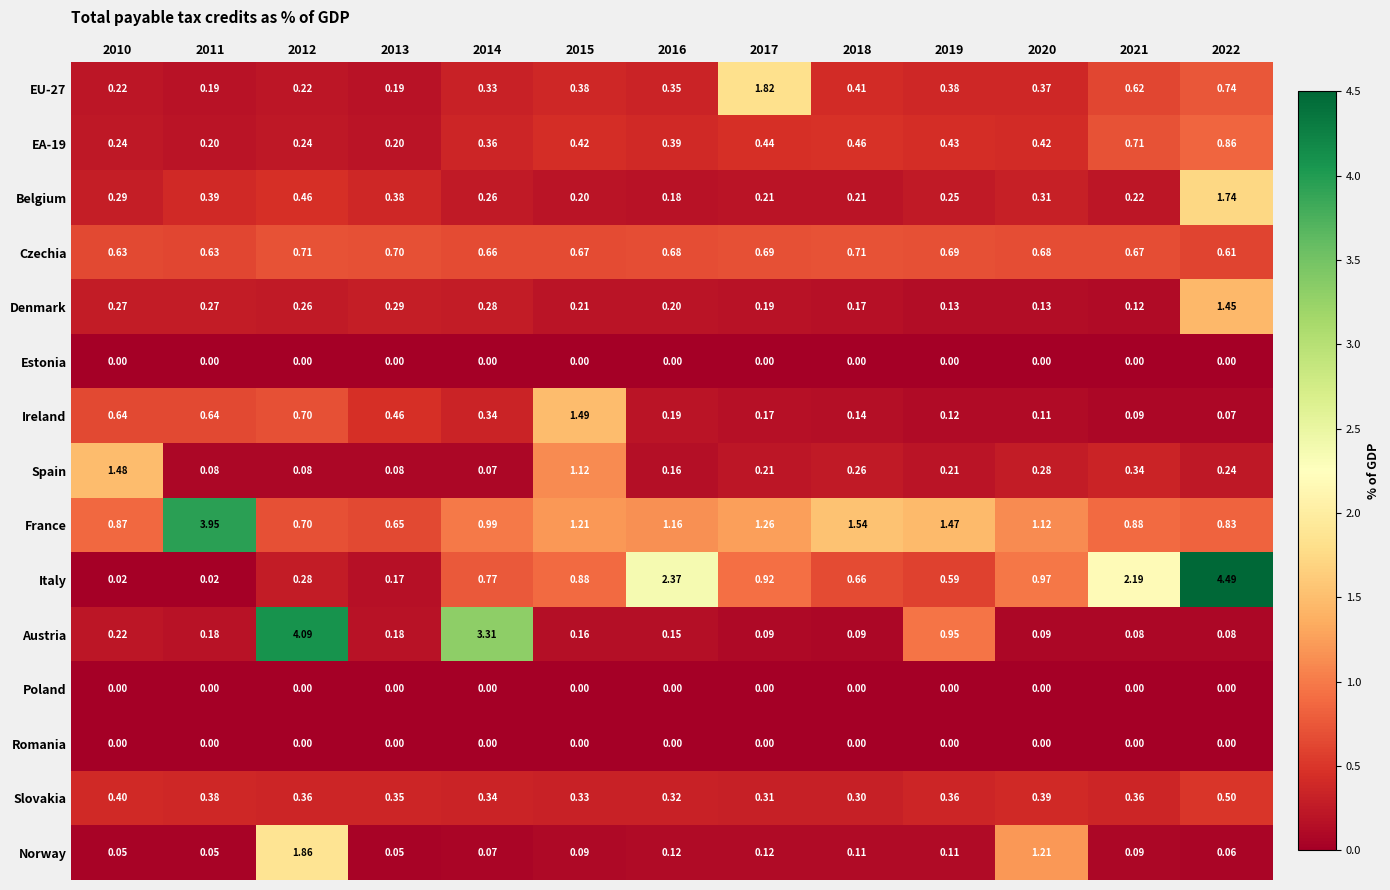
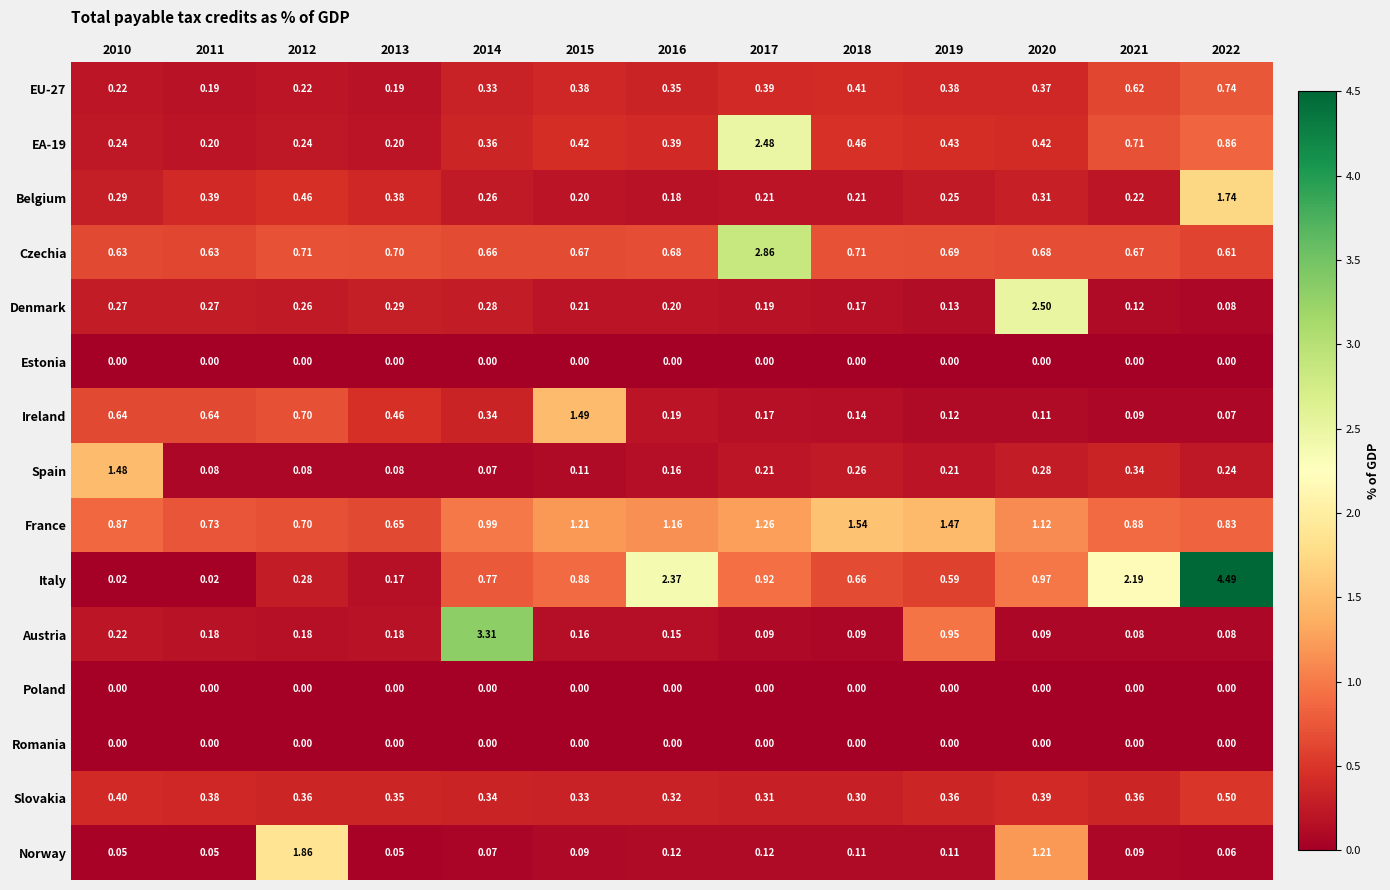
EU-27, 2017: 1.82 -> 0.39
EA-19, 2017: 0.44 -> 2.48
Czechia, 2017: 0.69 -> 2.86
Denmark, 2020: 0.13 -> 2.50
Denmark, 2022: 1.45 -> 0.08
Spain, 2015: 1.12 -> 0.11
France, 2011: 3.95 -> 0.73
Austria, 2012: 4.09 -> 0.18
